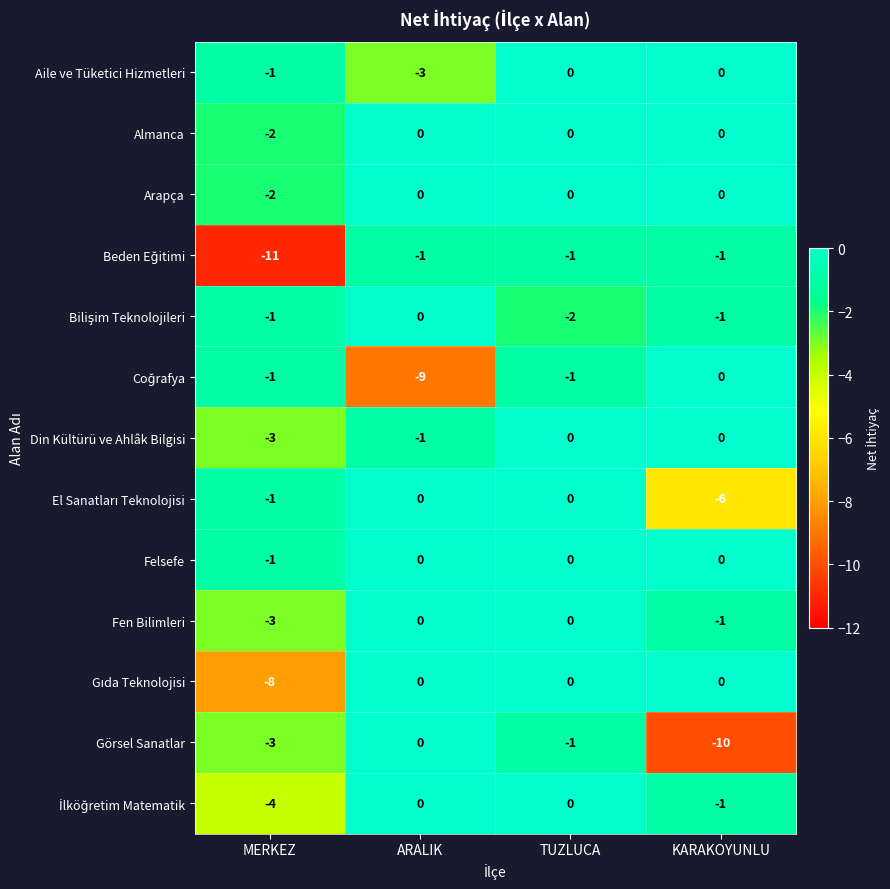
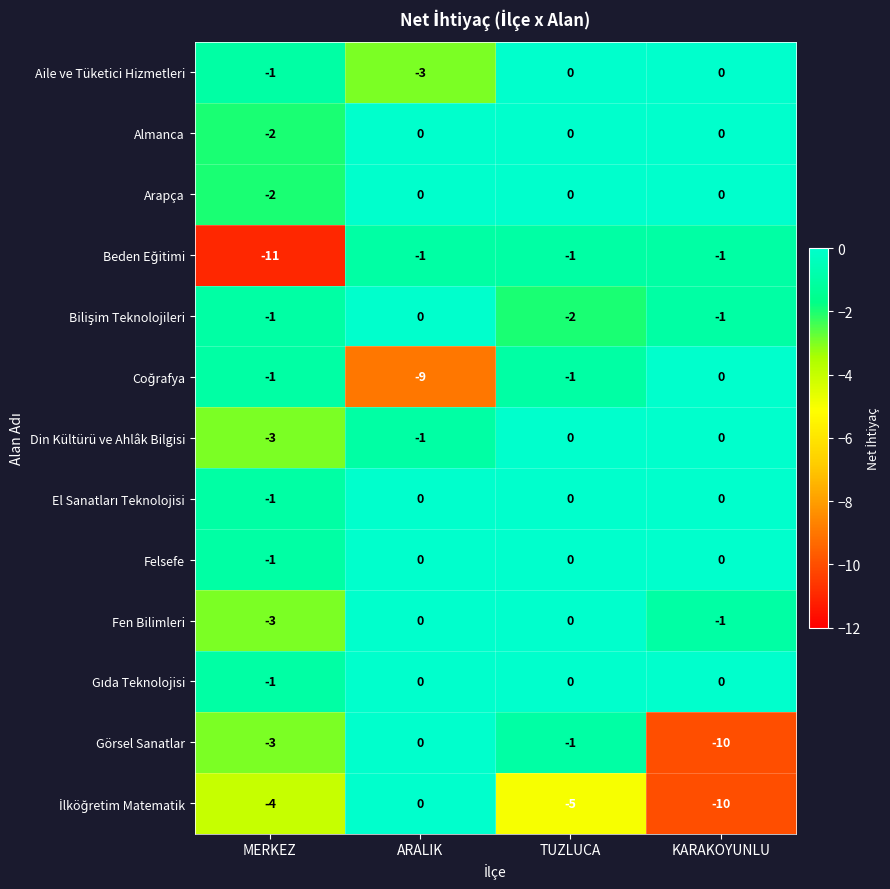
El Sanatları Teknolojisi, KARAKOYUNLU: -6 -> 0
Gıda Teknolojisi, MERKEZ: -8 -> -1
İlköğretim Matematik, TUZLUCA: 0 -> -5
İlköğretim Matematik, KARAKOYUNLU: -1 -> -10
